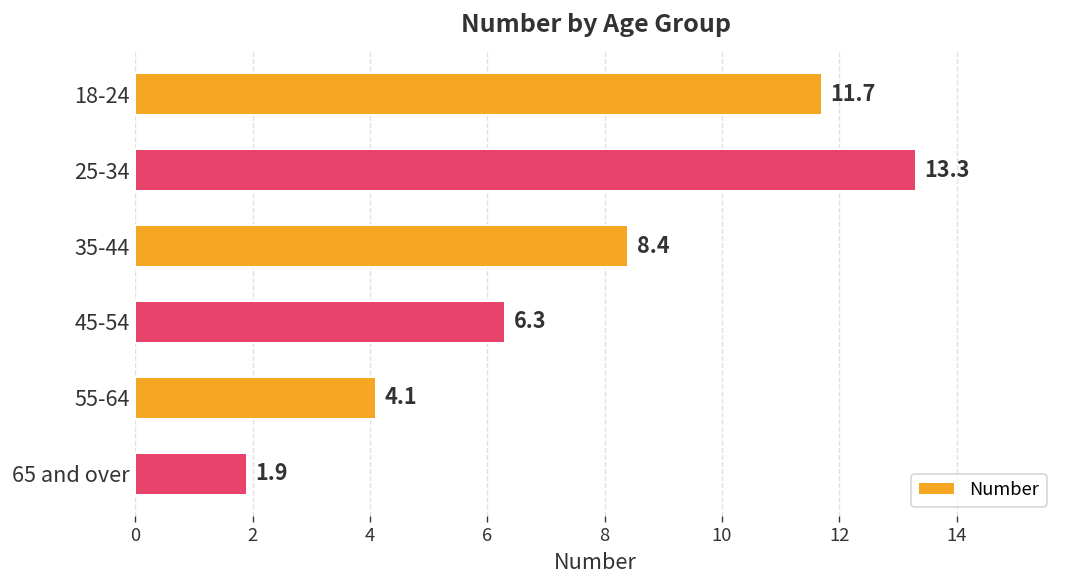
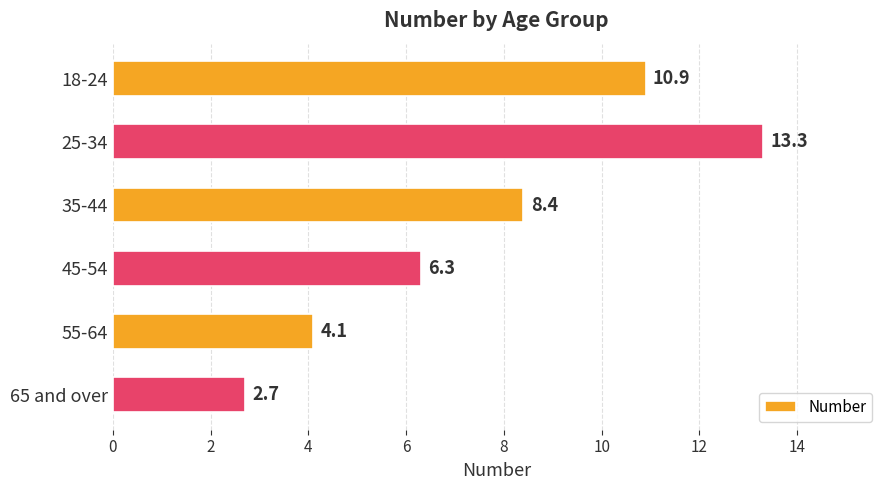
18-24: 11.7 -> 10.9
65 and over: 1.9 -> 2.7
